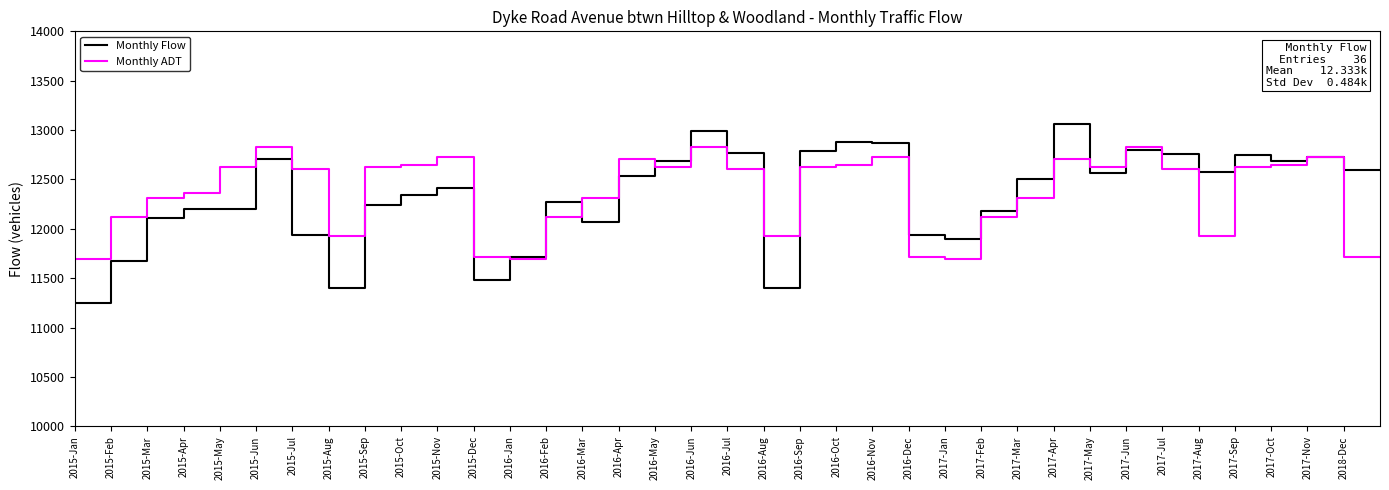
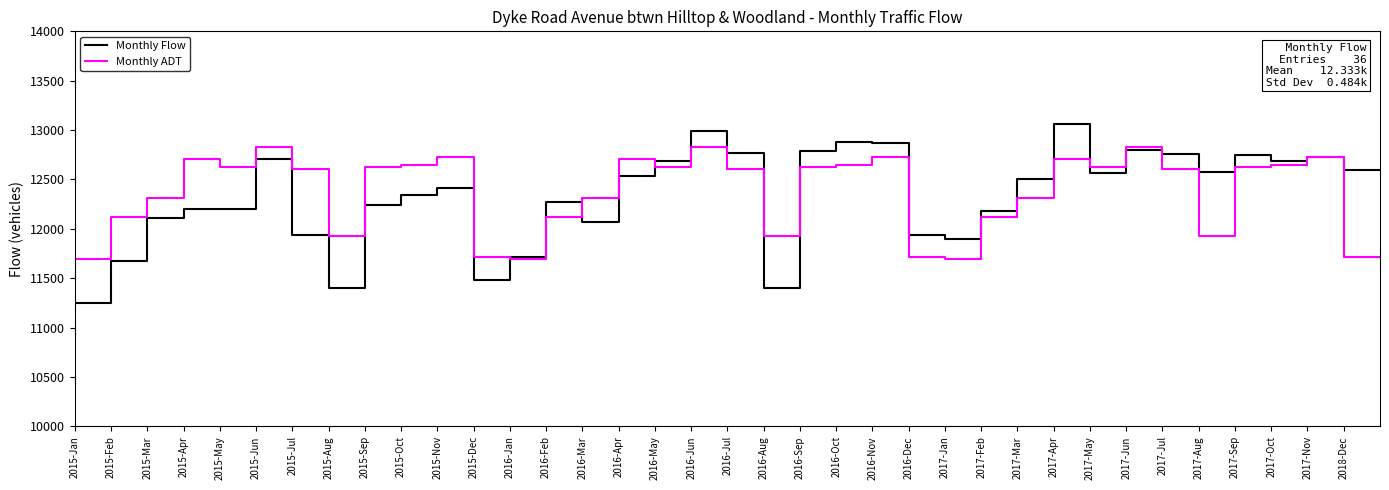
Monthly ADT, 2015-Apr: 12400 -> 12700
